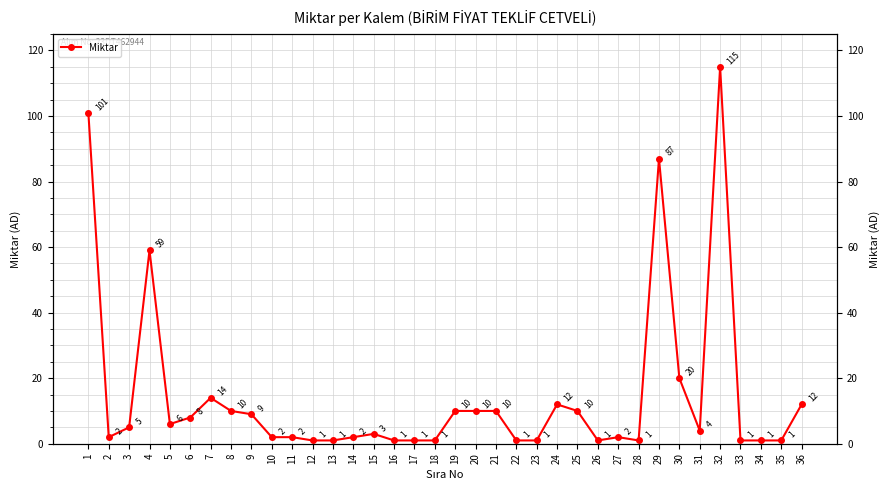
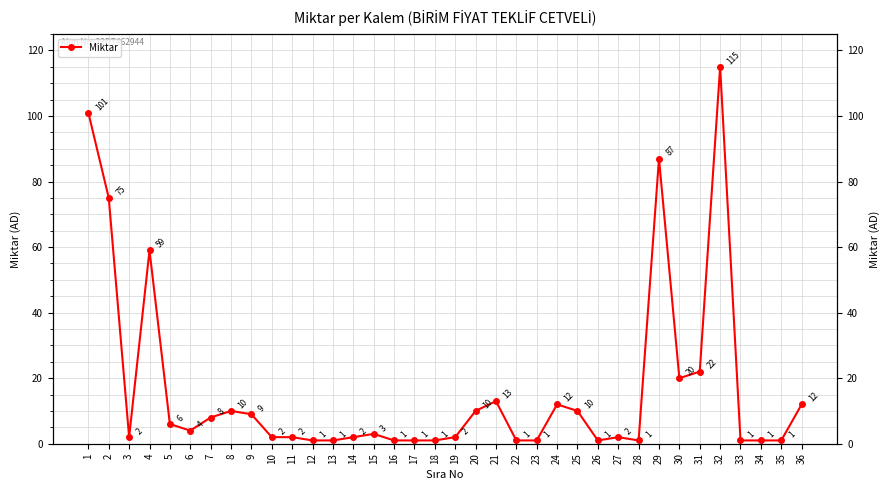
2: 2 -> 75
3: 5 -> 2
6: 8 -> 4
7: 14 -> 8
19: 10 -> 2
21: 10 -> 13
31: 4 -> 22
